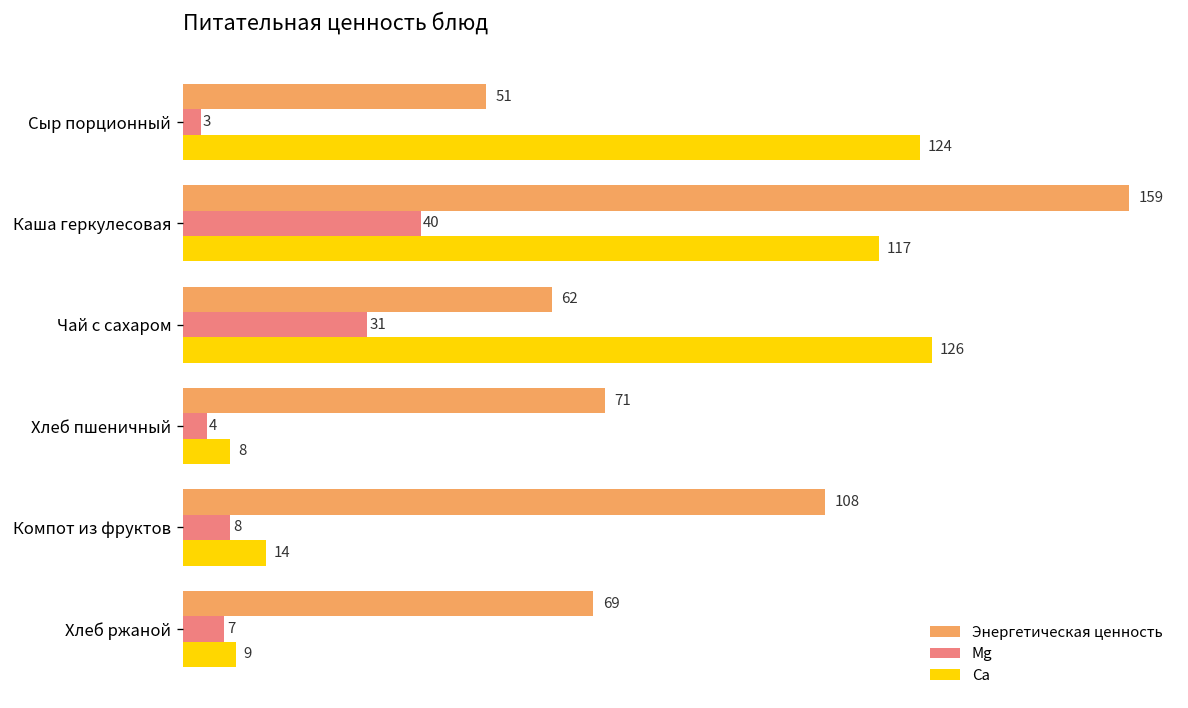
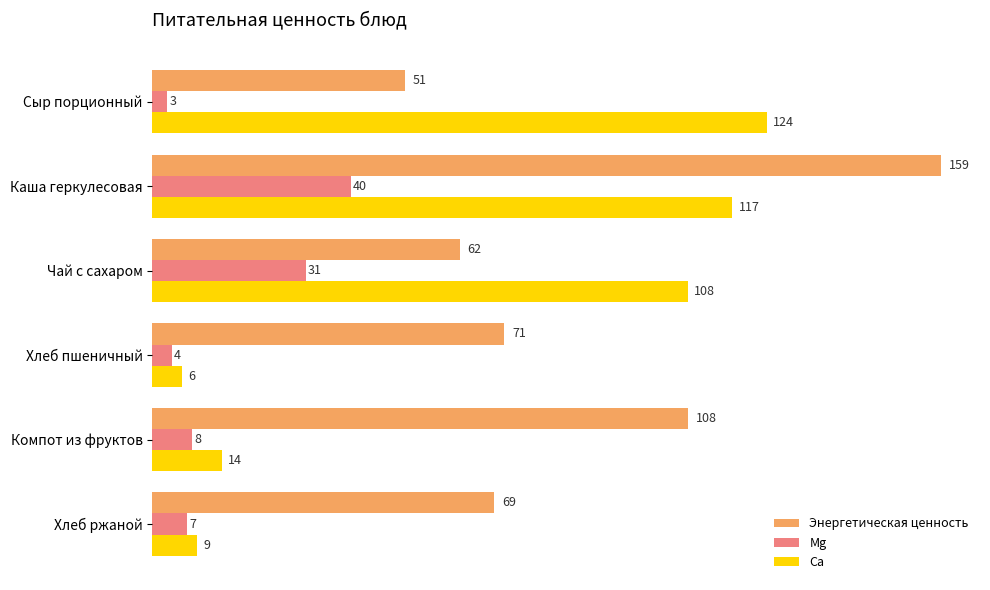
Ca, Чай с сахаром: 126 -> 108
Ca, Хлеб пшеничный: 8 -> 6
